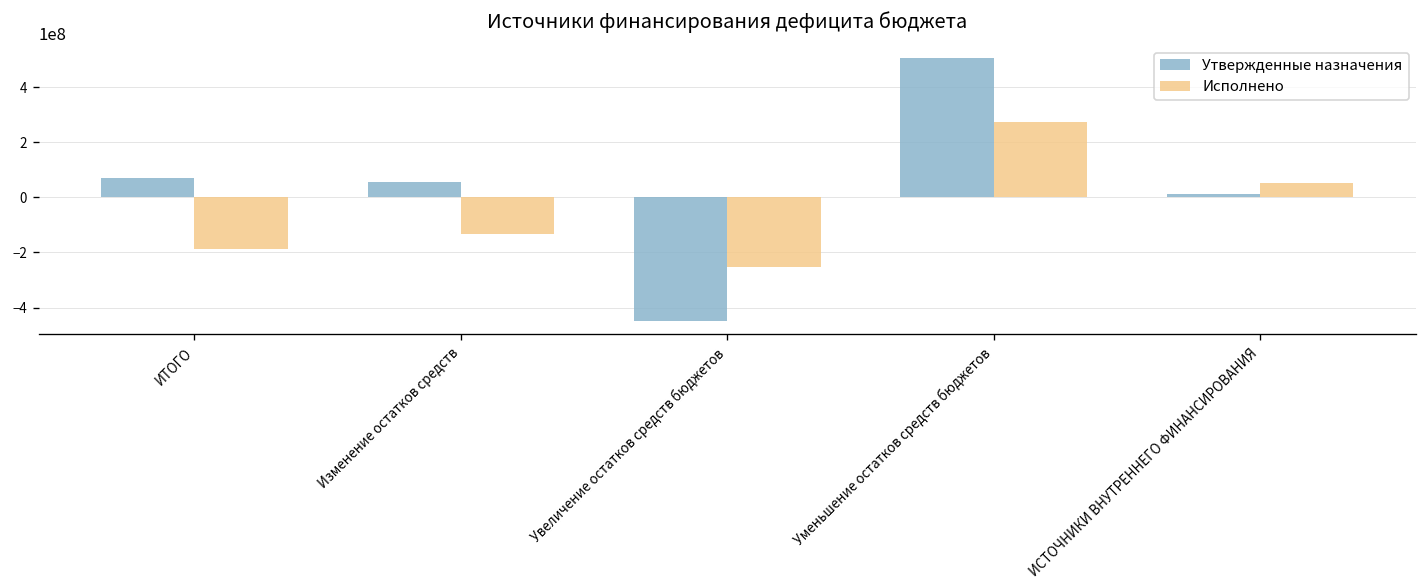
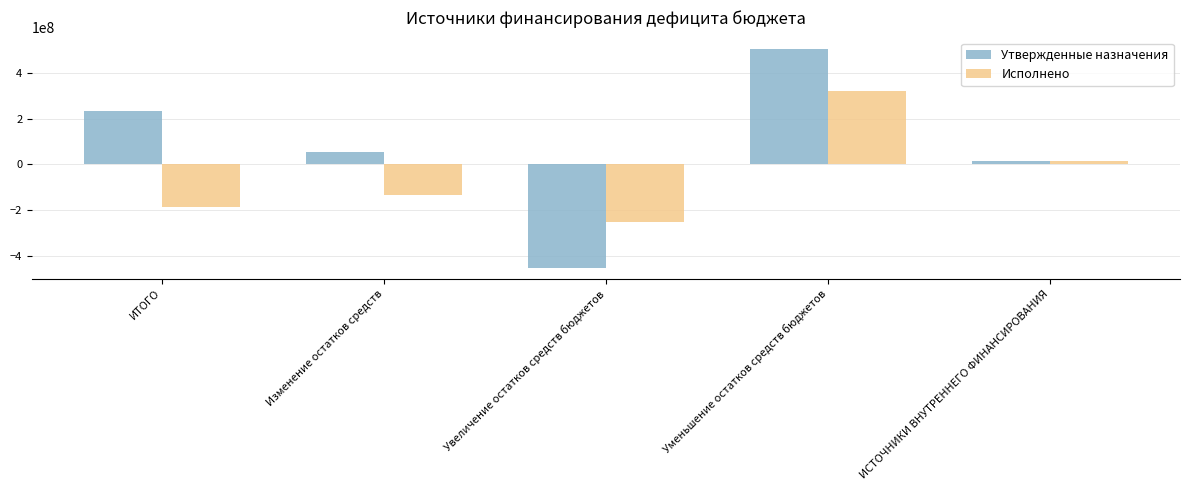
Утвержденные назначения, ИТОГО: 70000000 -> 230000000
Исполнено, Уменьшение остатков средств бюджетов: 270000000 -> 320000000
Исполнено, ИСТОЧНИКИ ВНУТРЕННЕГО ФИНАНСИРОВАНИЯ: 50000000 -> 10000000
